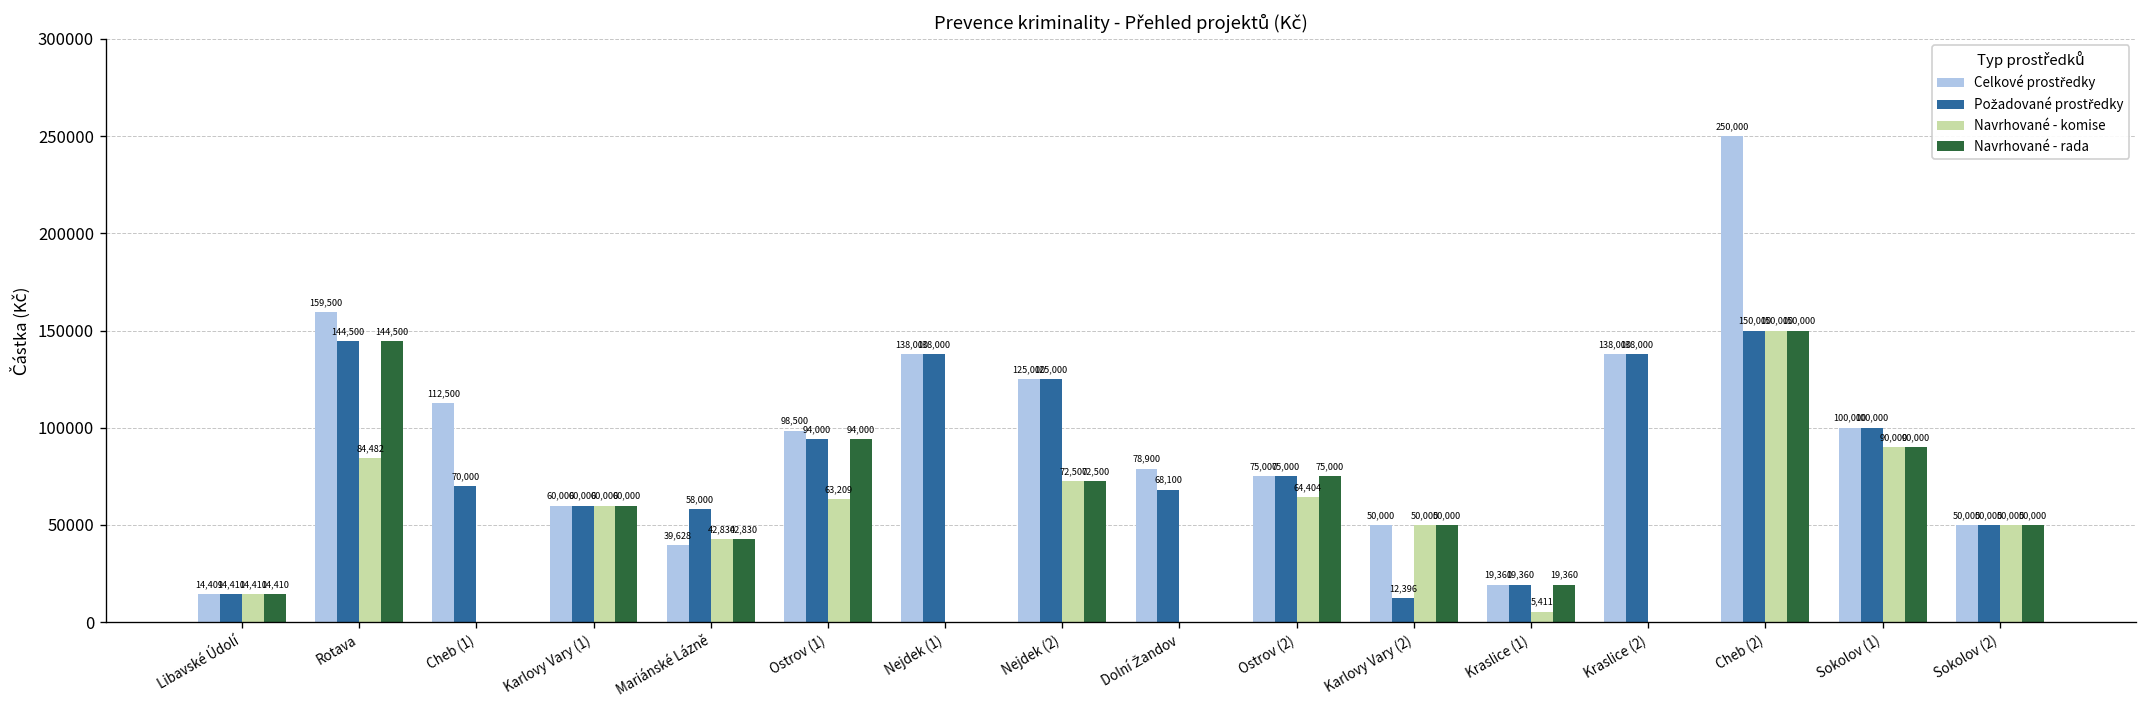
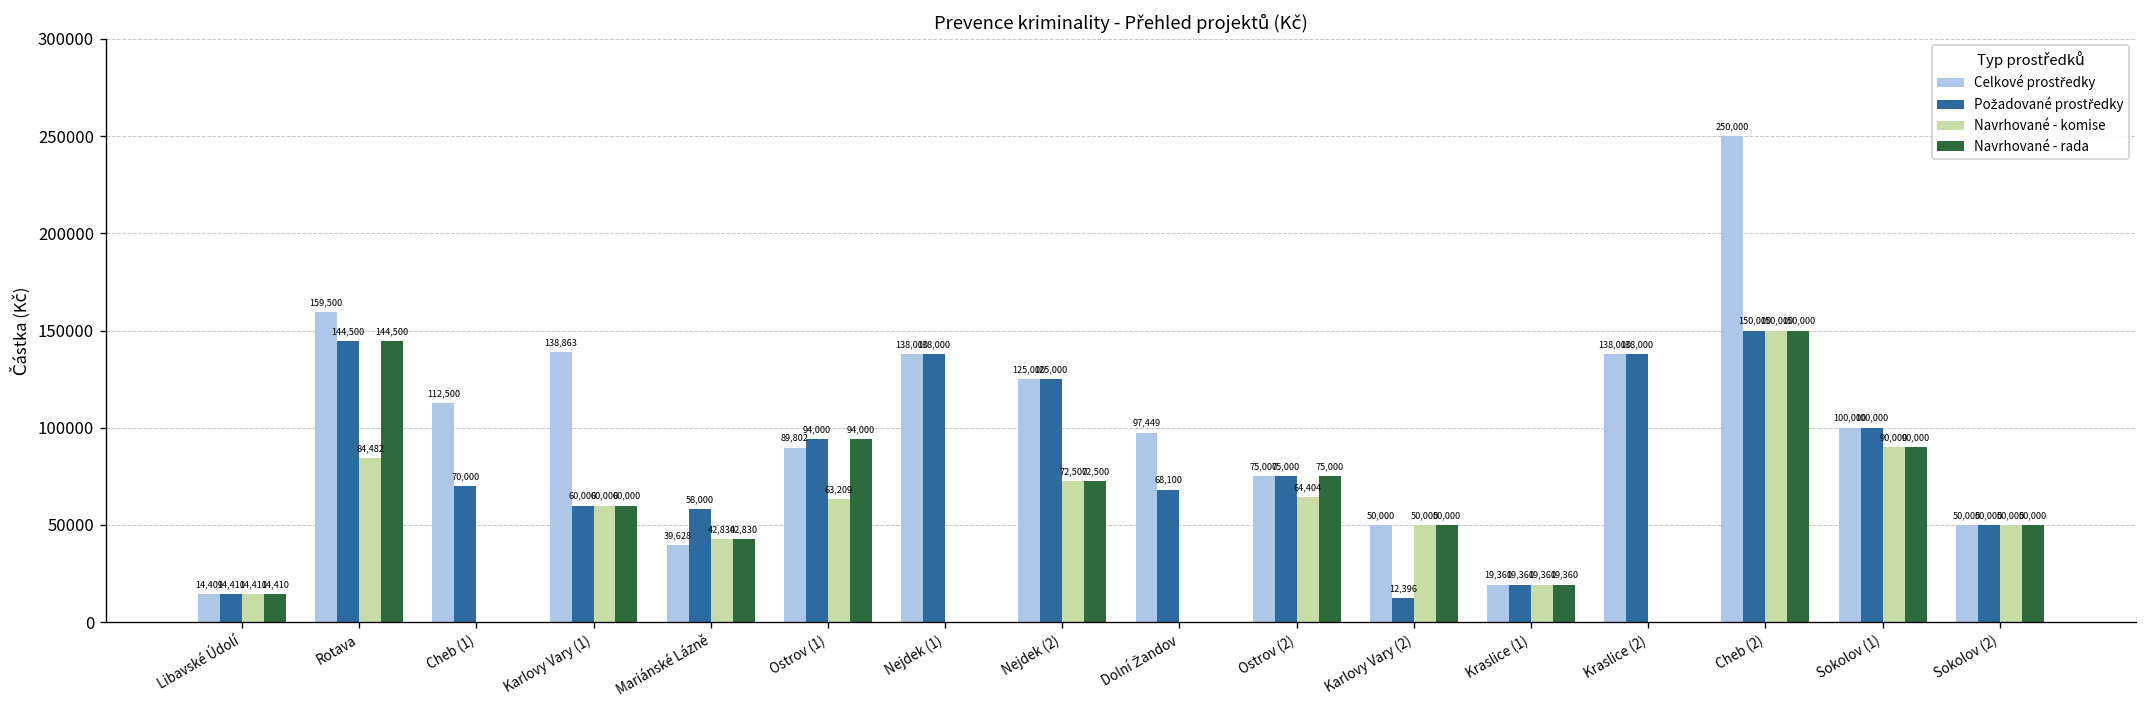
Celkové prostředky, Karlovy Vary (1): 60,000 -> 138,863
Celkové prostředky, Ostrov (1): 98,500 -> 89,802
Celkové prostředky, Dolní Žandov: 78,900 -> 97,449
Navrhované - komise, Kraslice (1): 5,411 -> 19,360
